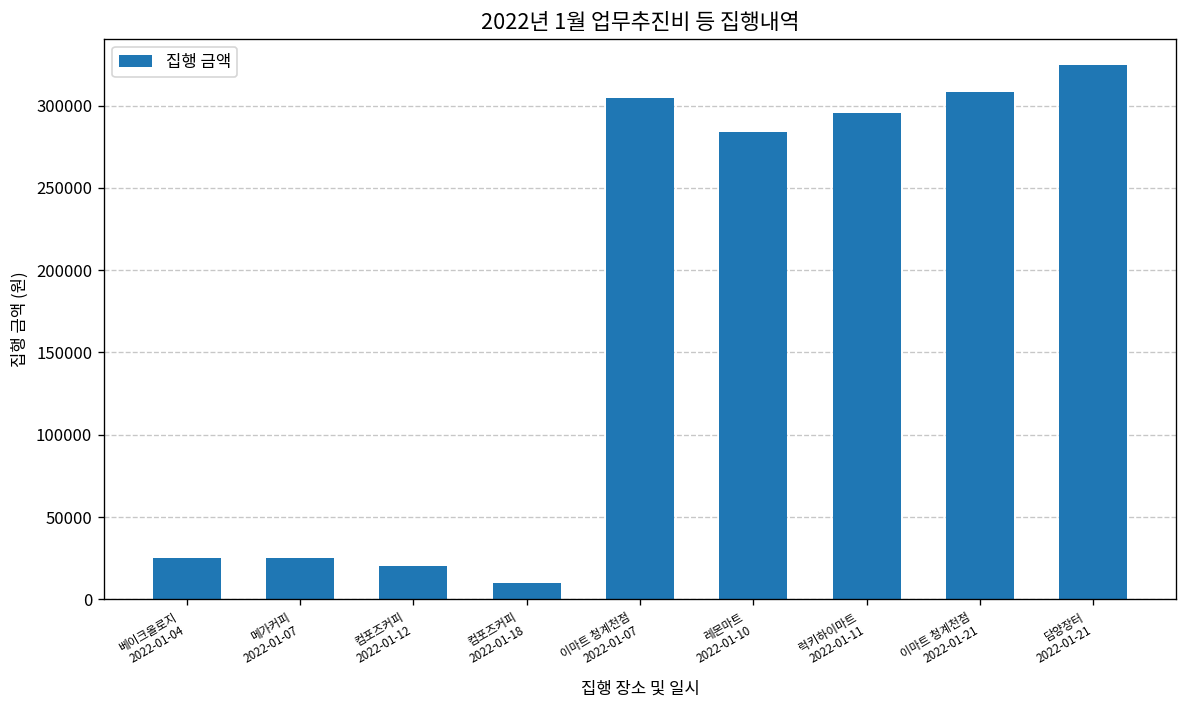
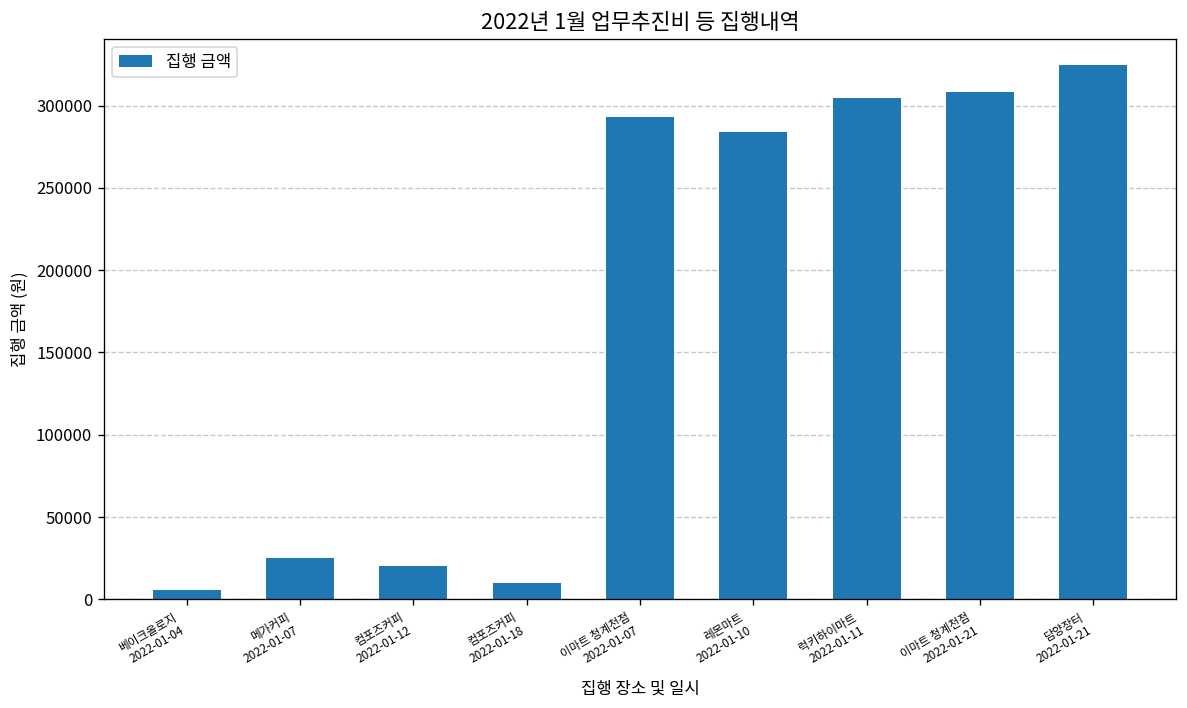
베이크올로지 2022-01-04: 25000 -> 6000
이마트 청계천점 2022-01-07: 305000 -> 293000
럭키하이마트 2022-01-11: 296000 -> 305000
